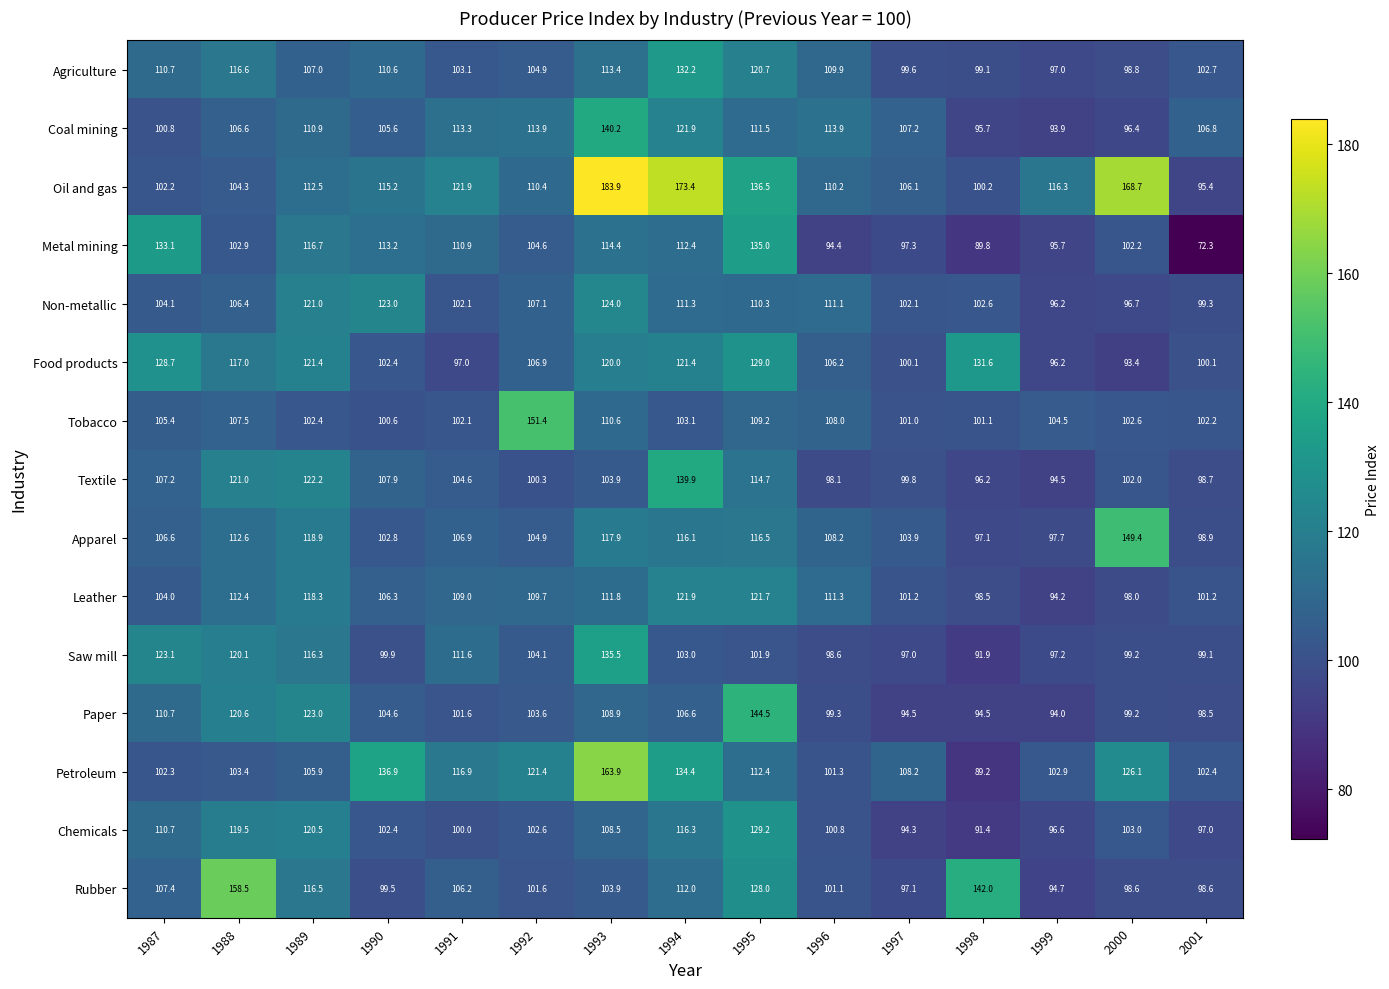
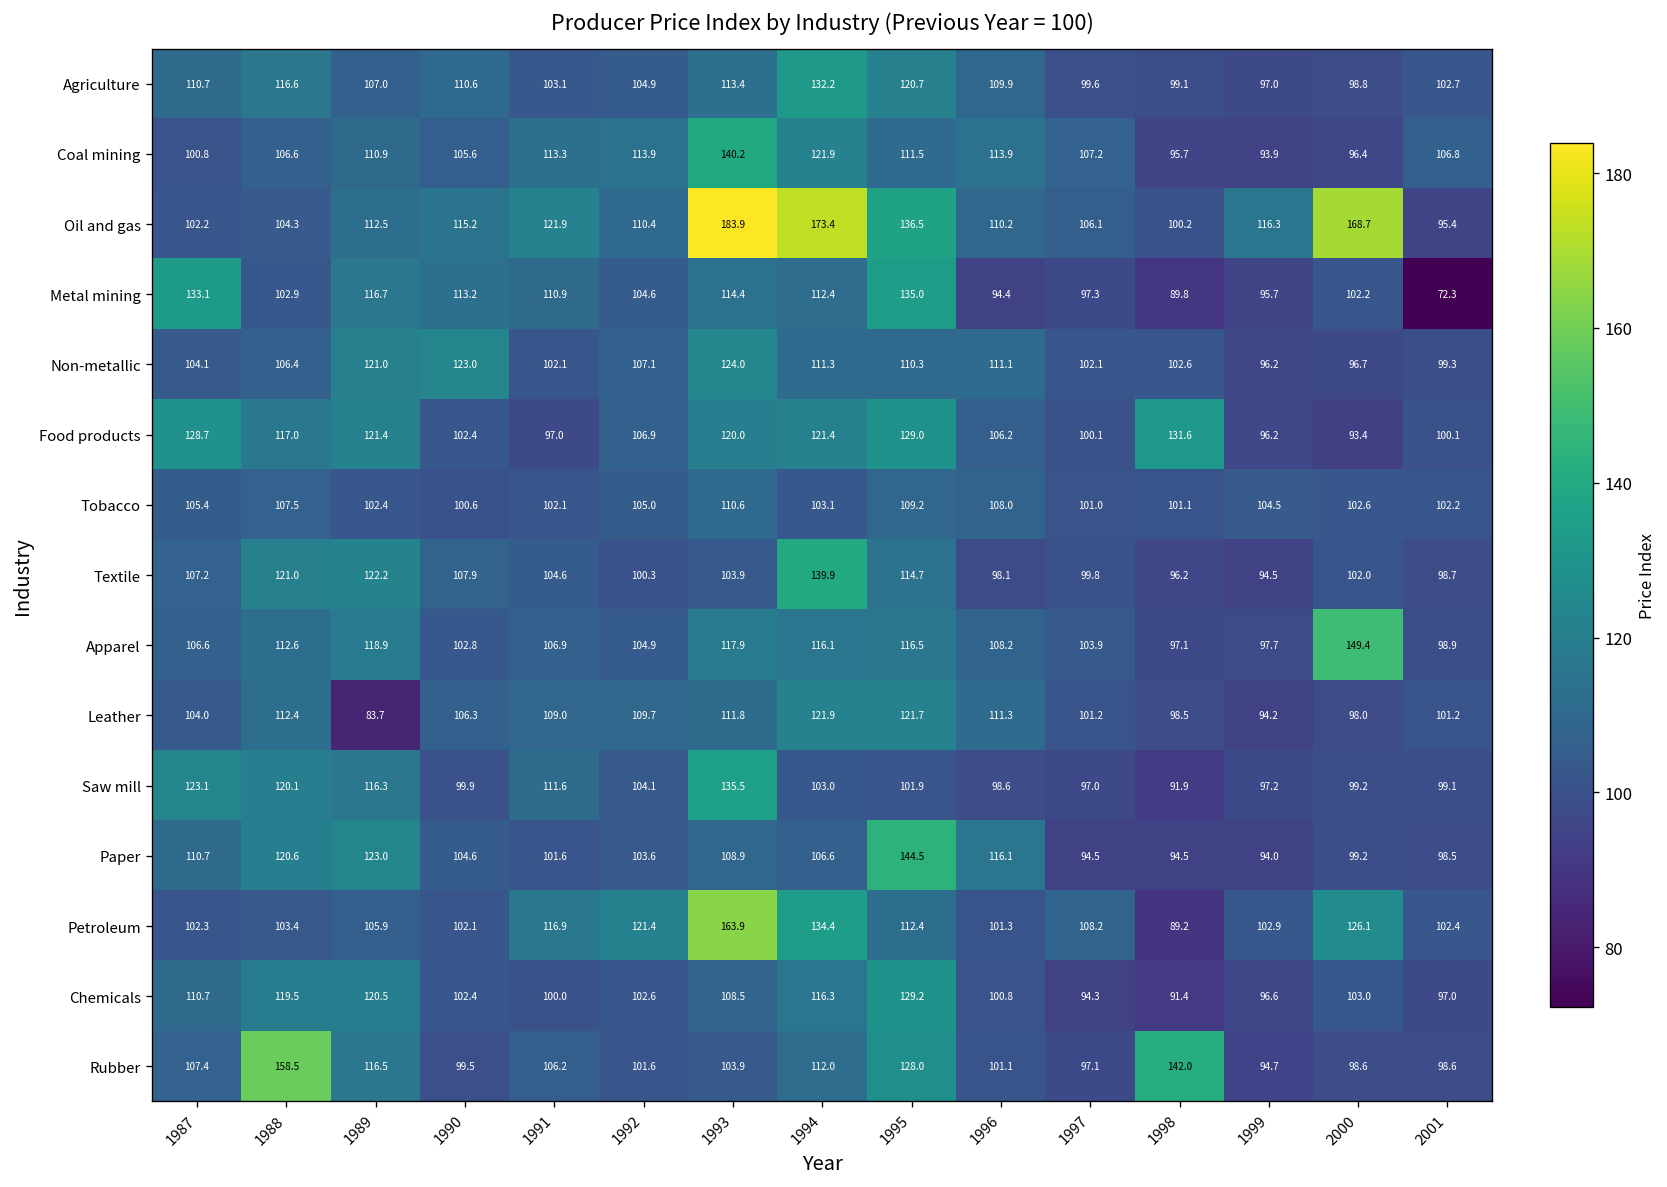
Tobacco, 1992: 151.4 -> 105.0
Leather, 1989: 118.3 -> 83.7
Paper, 1996: 99.3 -> 116.1
Petroleum, 1990: 136.9 -> 102.1
